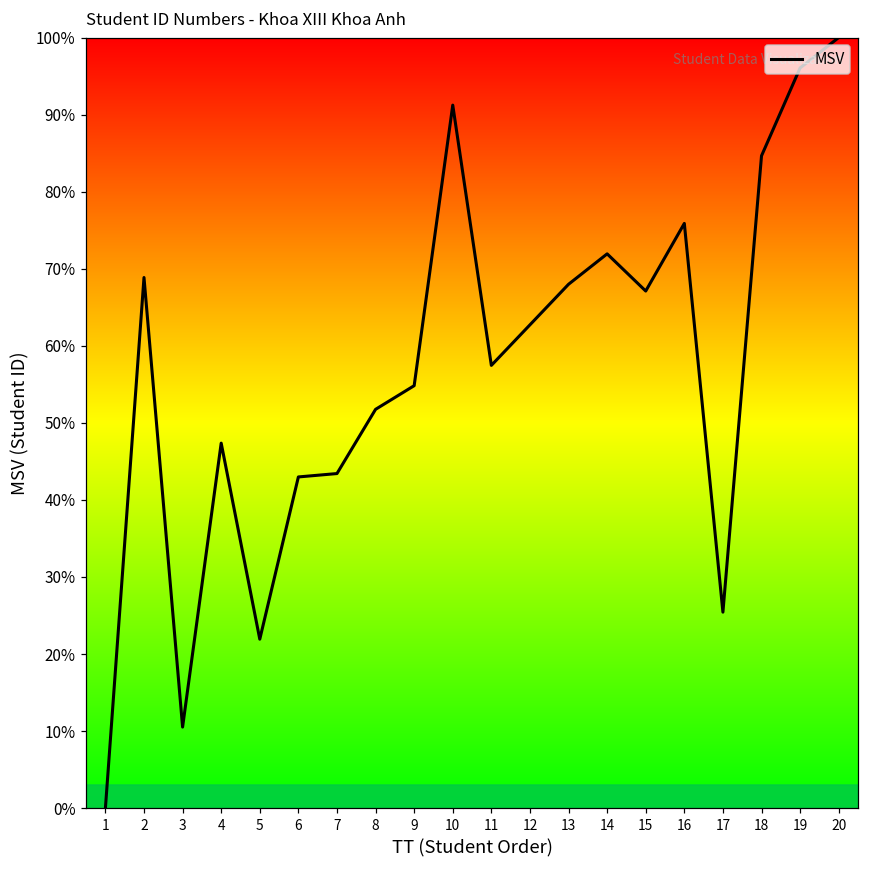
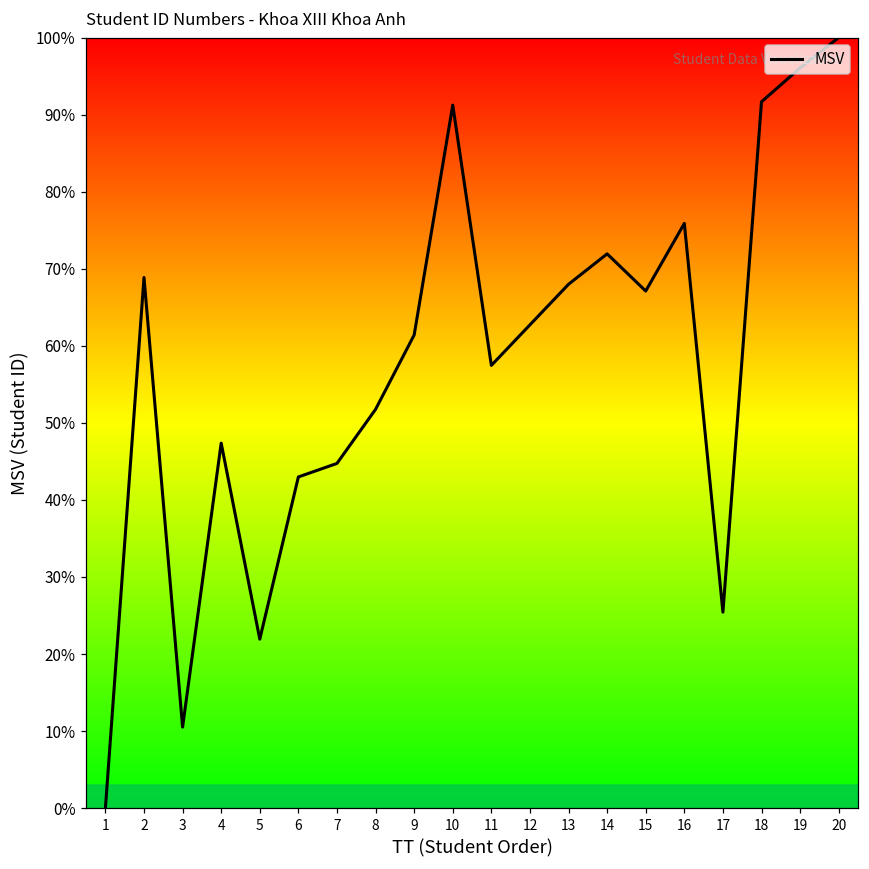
7: 43% -> 45%
9: 55% -> 61%
18: 85% -> 92%
